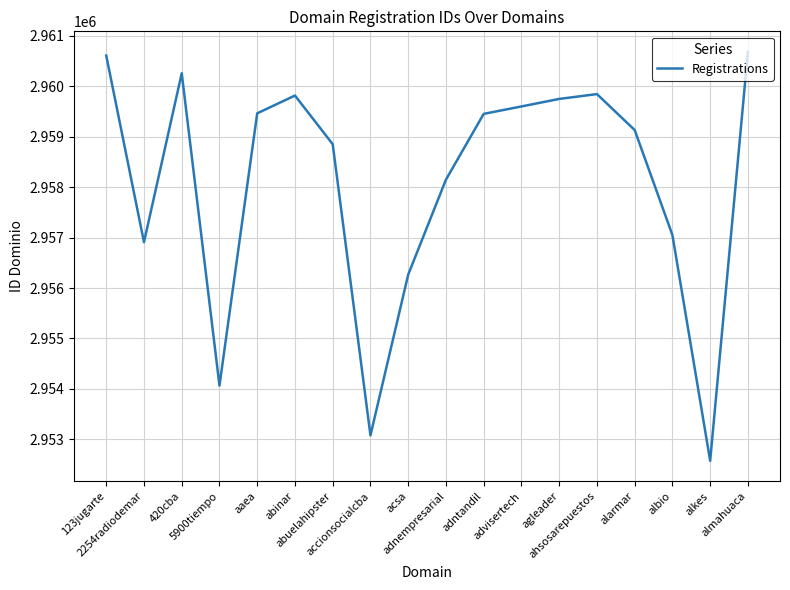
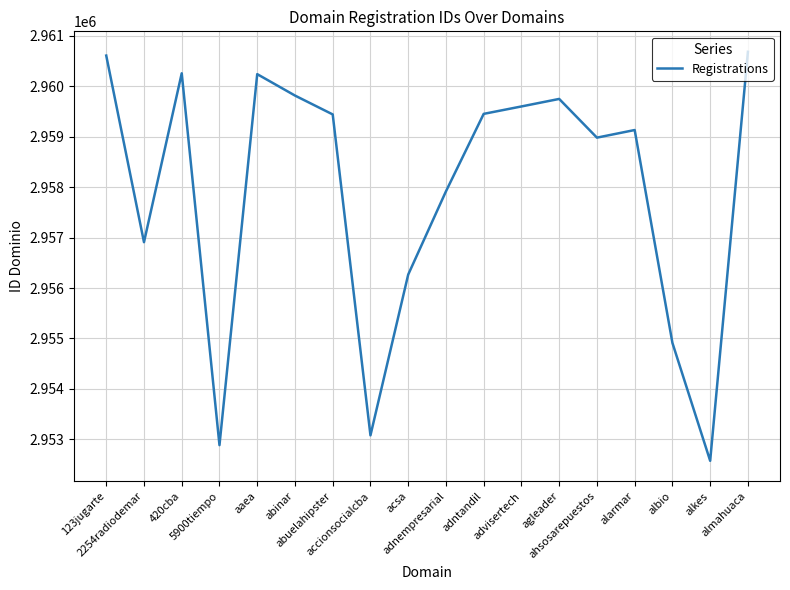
5900tiempo: 2954100 -> 2952900
aaea: 2959500 -> 2960200
abuelahipster: 2958800 -> 2959400
adnempresarial: 2958100 -> 2957900
ahsosarepuestos: 2959800 -> 2959000
albio: 2957000 -> 2954900
